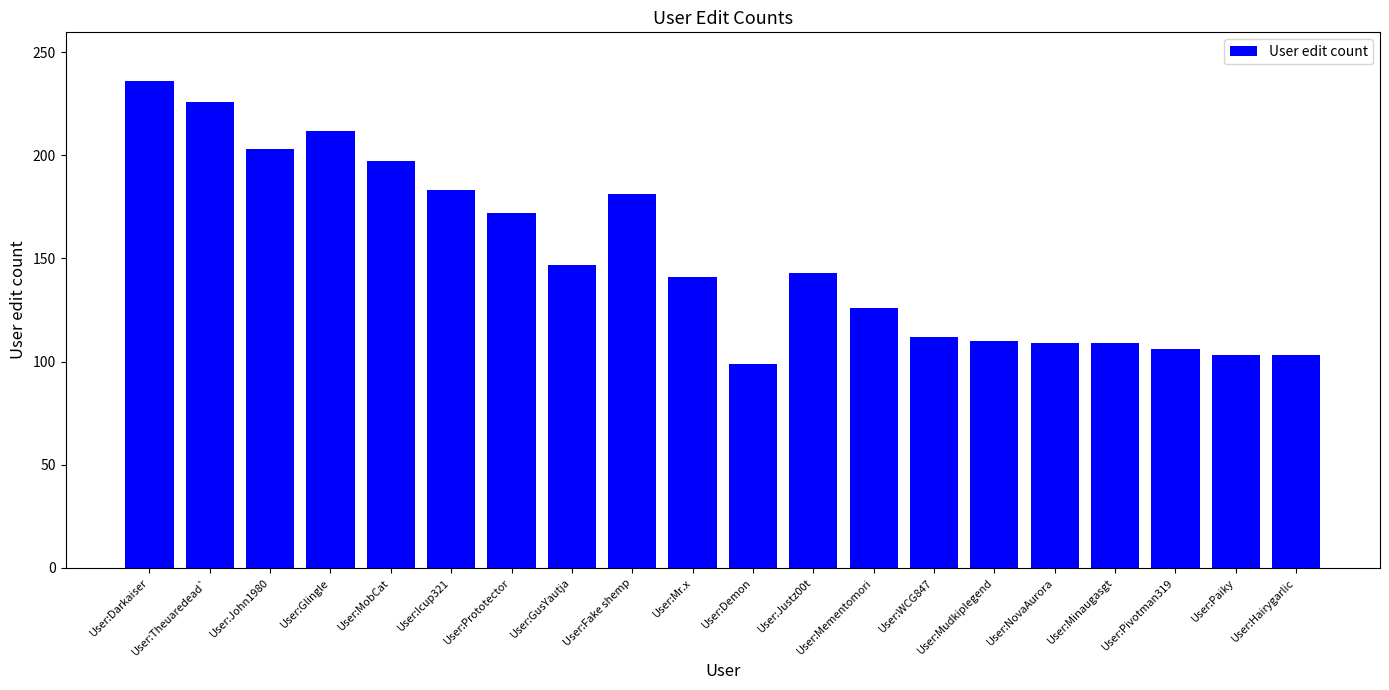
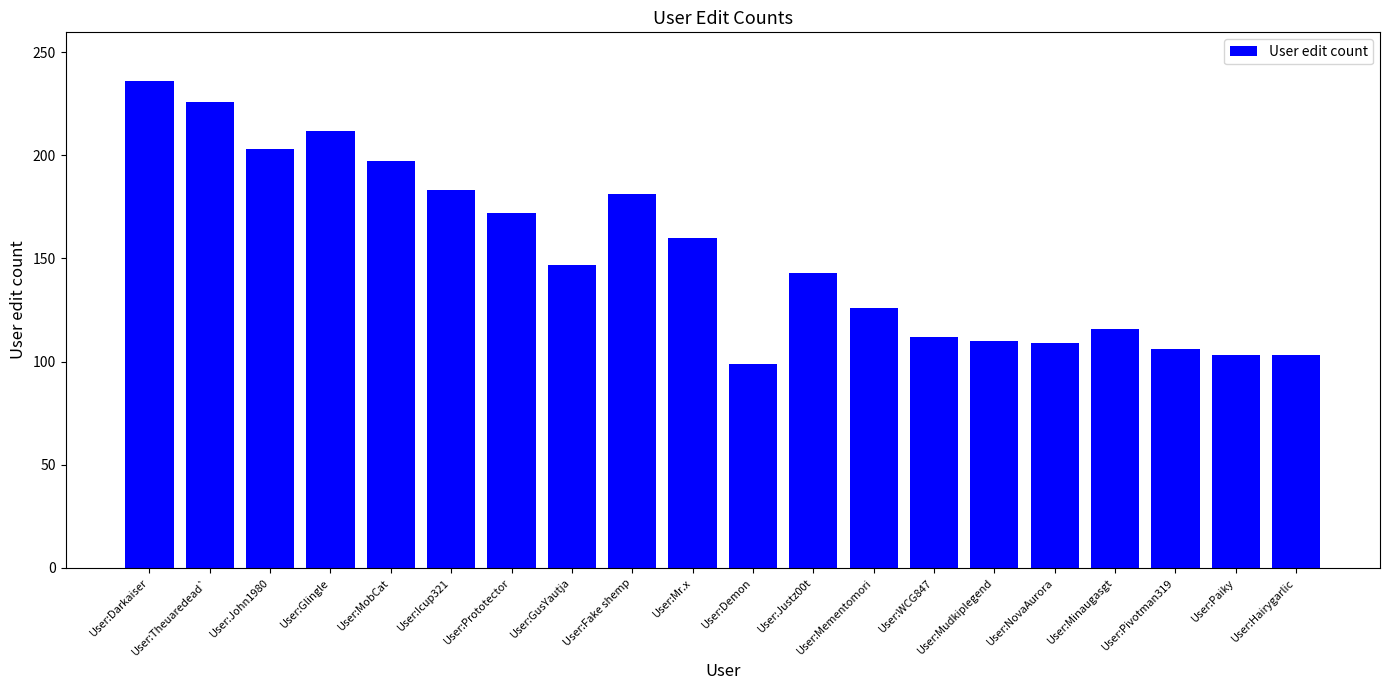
User:Mr.x: 141 -> 160
User:Minaugasgt: 109 -> 116
